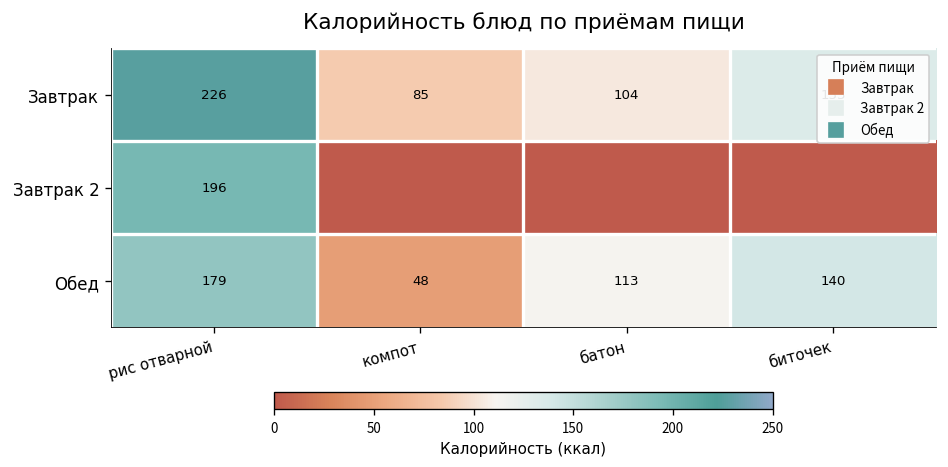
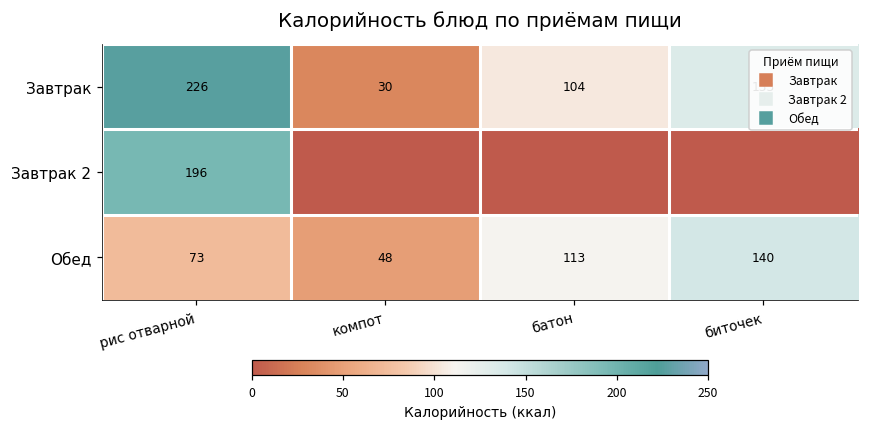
Завтрак, компот: 85 -> 30
Обед, рис отварной: 179 -> 73
